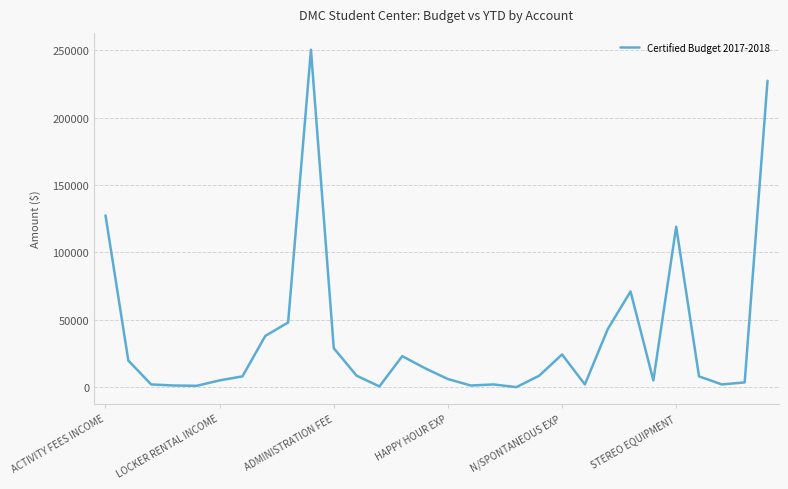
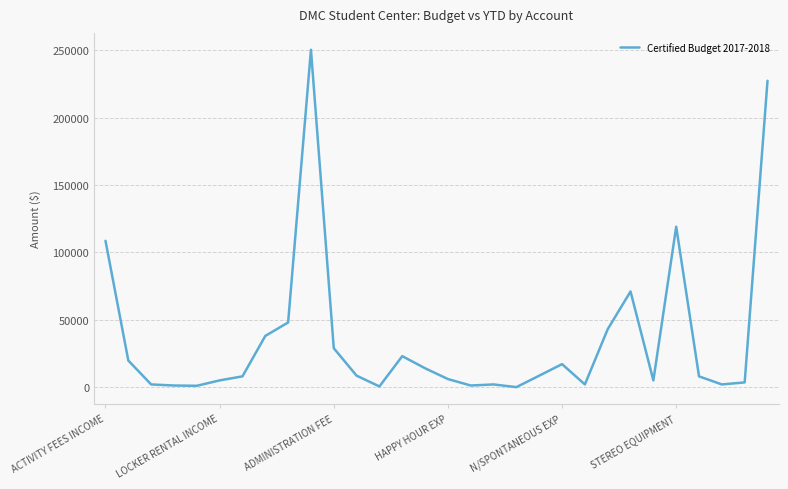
ACTIVITY FEES INCOME: 127000 -> 109000
N/SPONTANEOUS EXP: 24000 -> 17000
